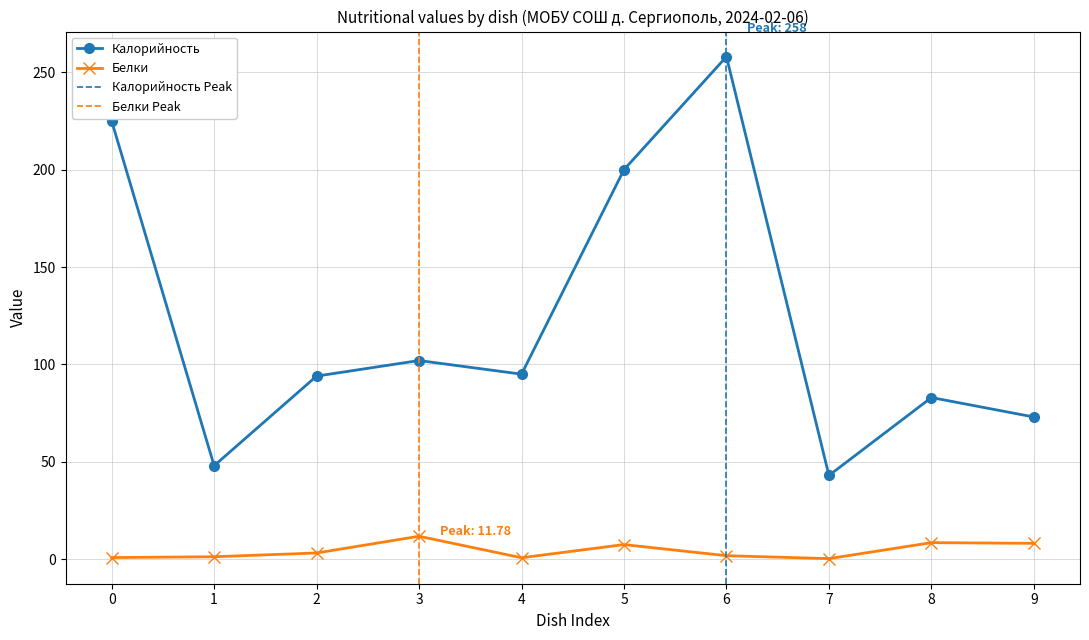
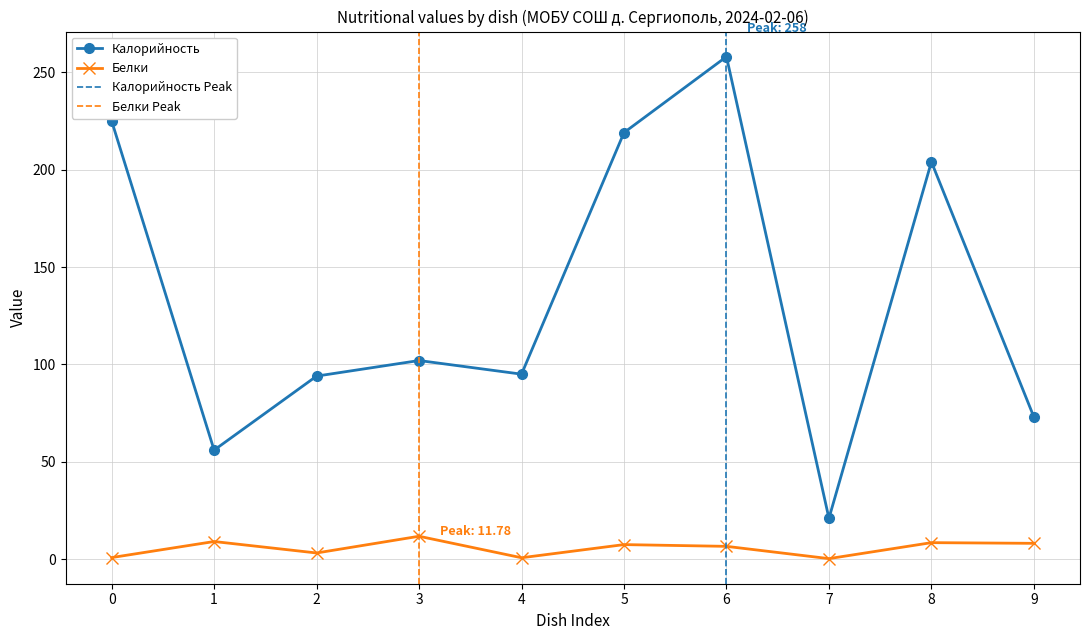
Калорийность, 1: 48 -> 56
Белки, 1: 1 -> 9
Калорийность, 5: 200 -> 219
Белки, 6: 2 -> 7
Калорийность, 7: 43 -> 21
Калорийность, 8: 83 -> 204
